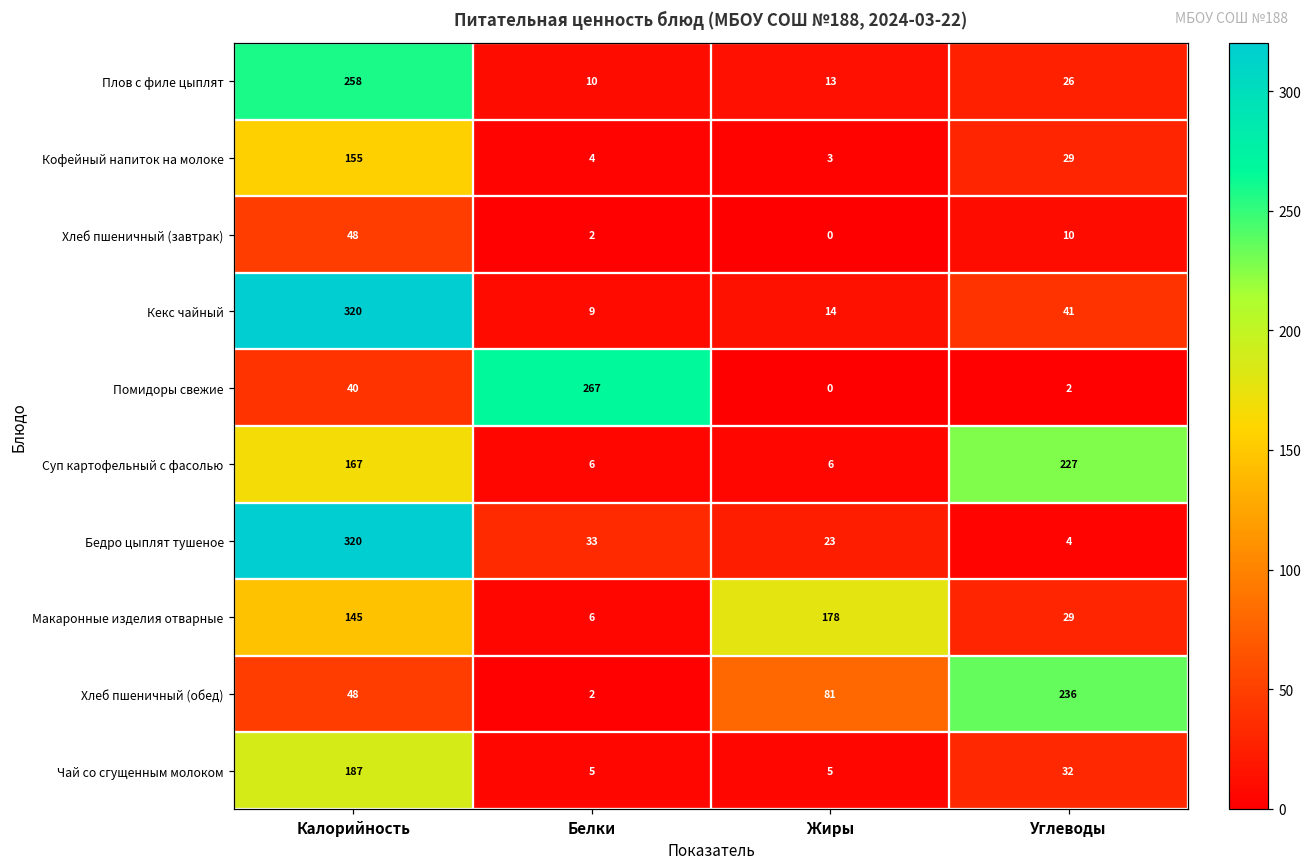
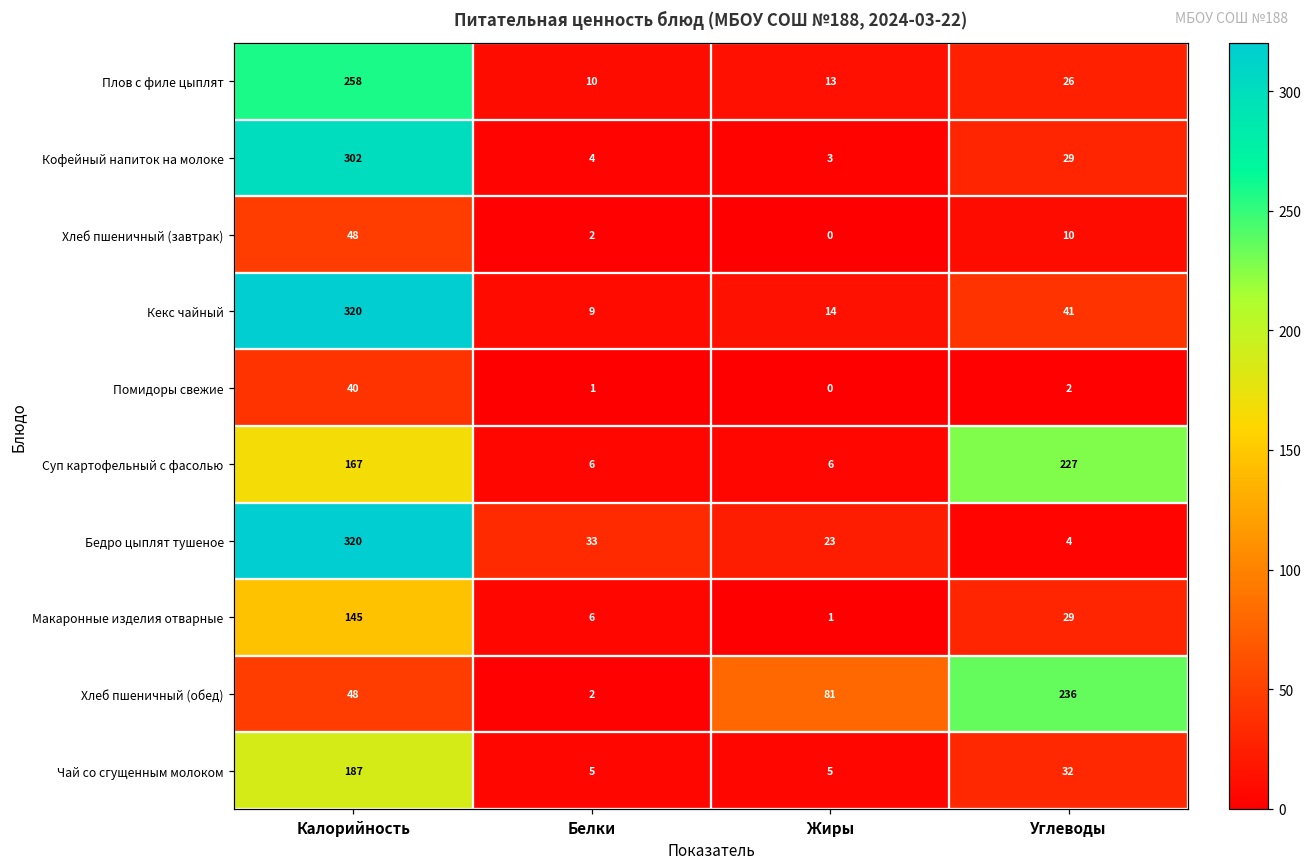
Кофейный напиток на молоке, Калорийность: 155 -> 302
Помидоры свежие, Белки: 267 -> 1
Макаронные изделия отварные, Жиры: 178 -> 1
